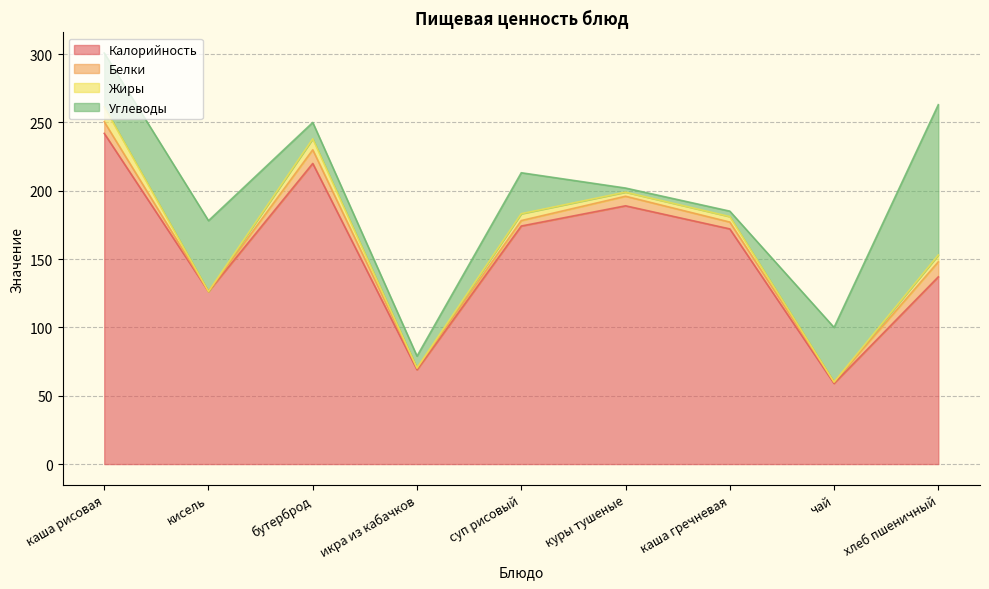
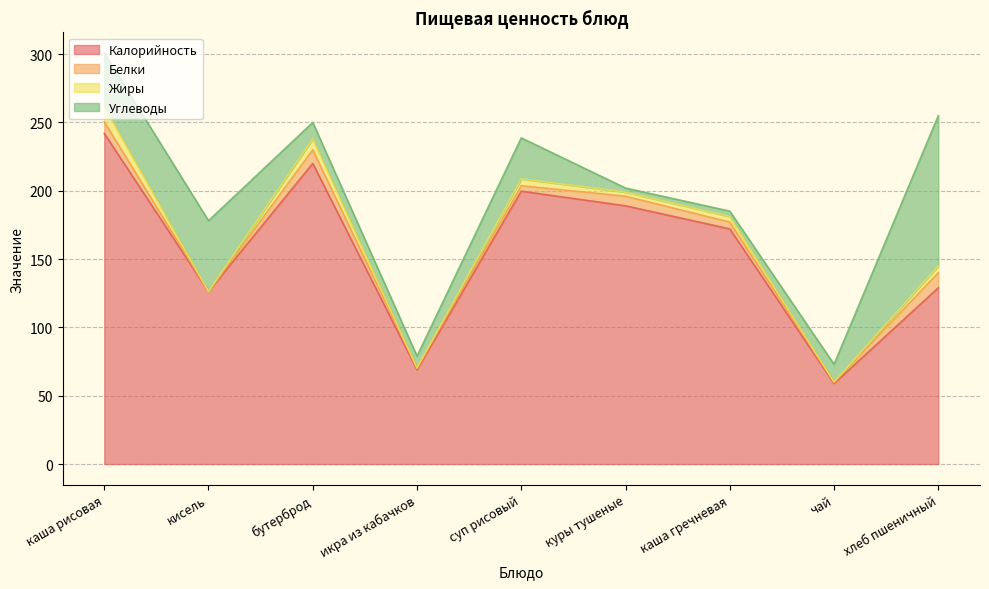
Калорийность, суп рисовый: 174 -> 200
Углеводы, чай: 40 -> 13
Калорийность, хлеб пшеничный: 137 -> 129
